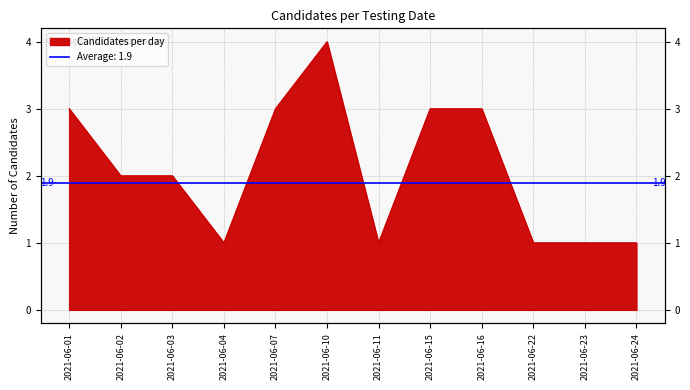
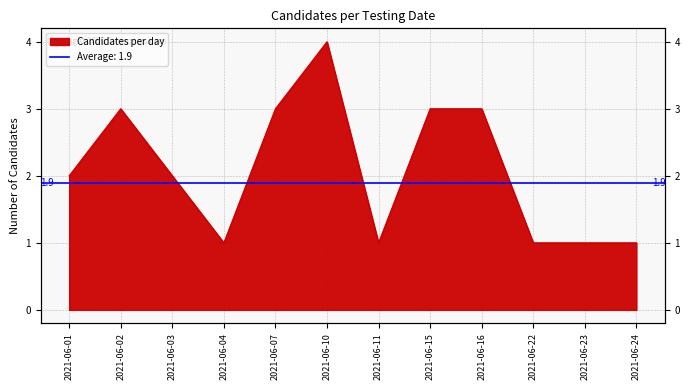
2021-06-01: 3 -> 2
2021-06-02: 2 -> 3
